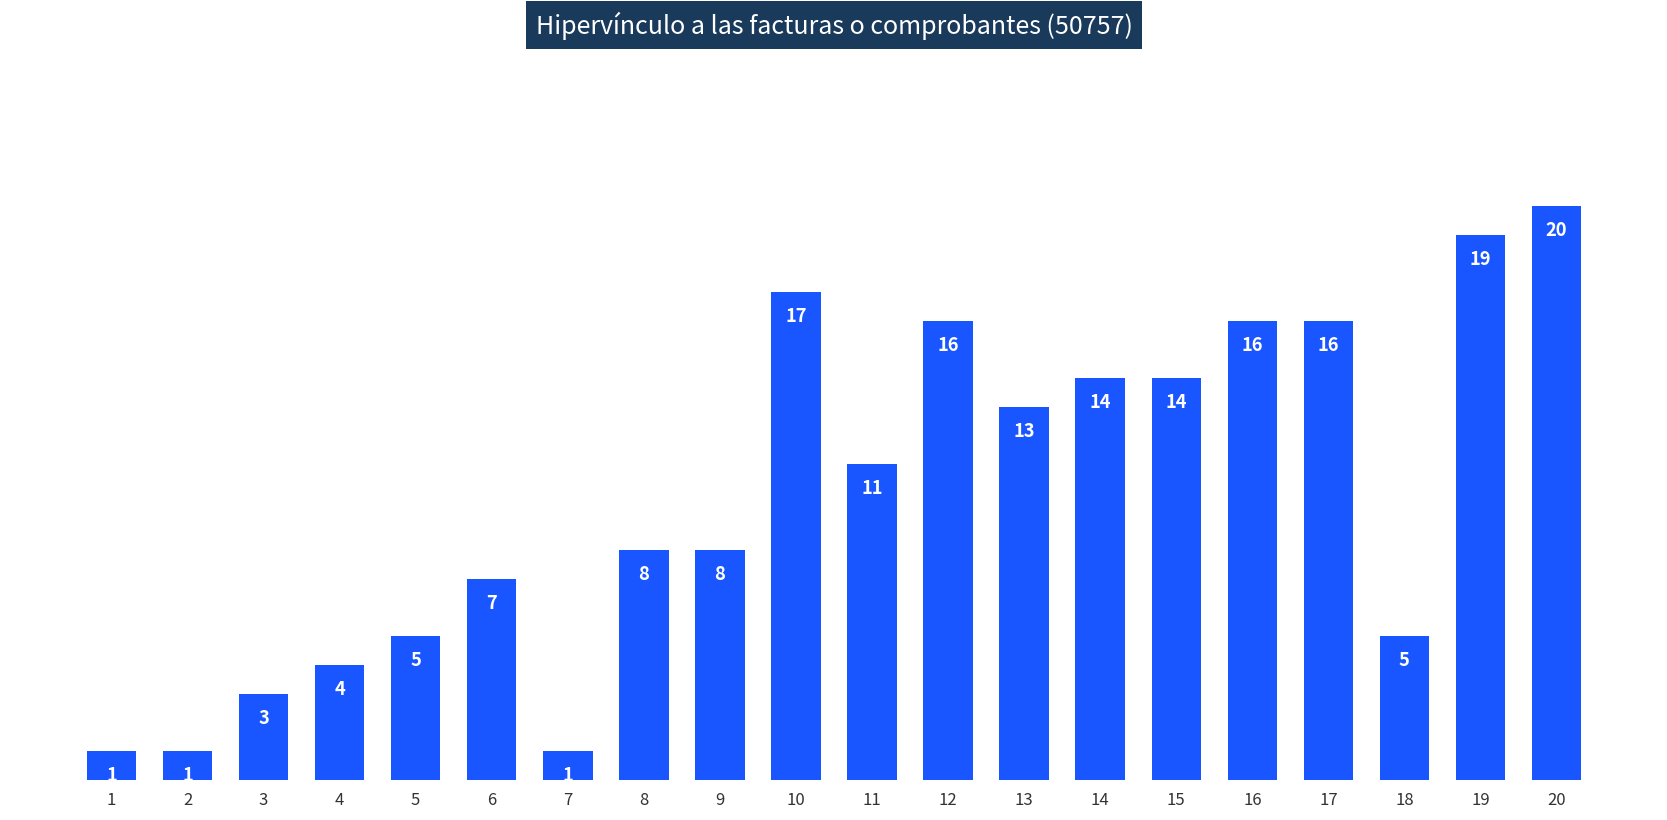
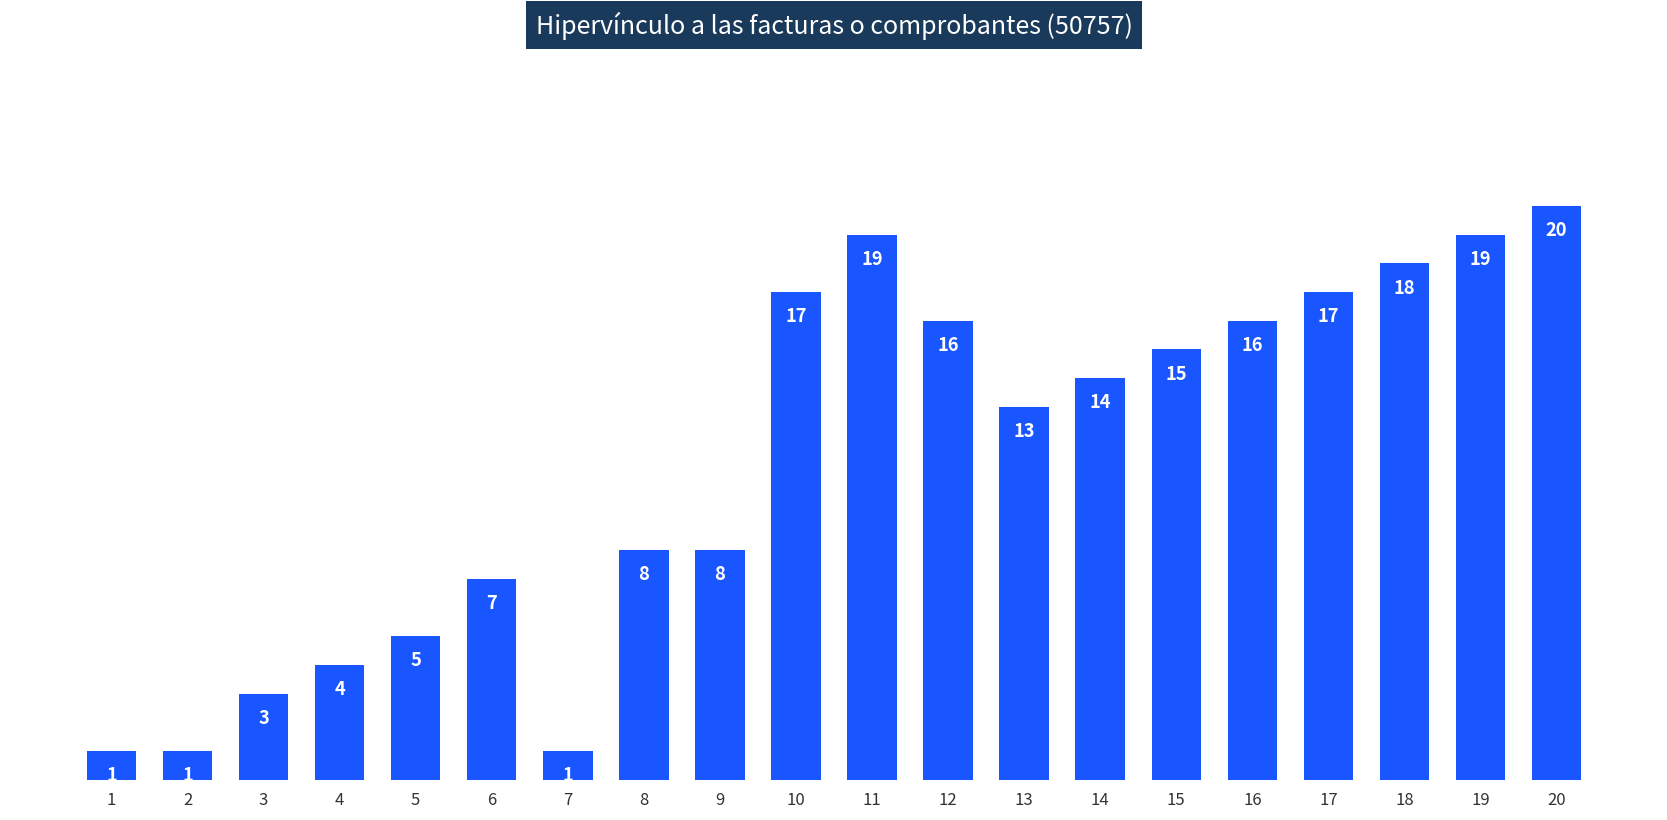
11: 11 -> 19
15: 14 -> 15
17: 16 -> 17
18: 5 -> 18
